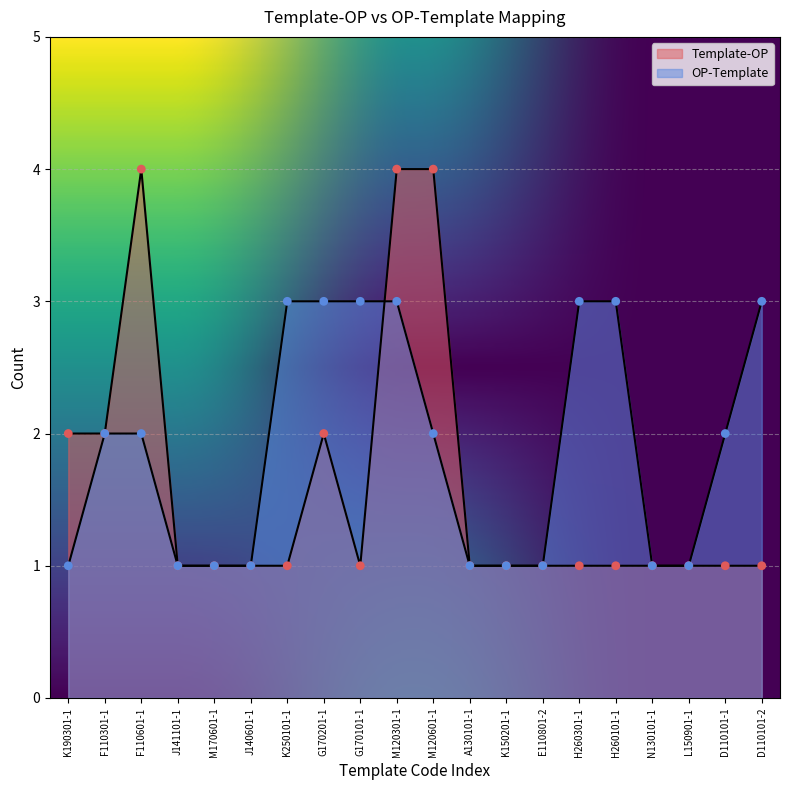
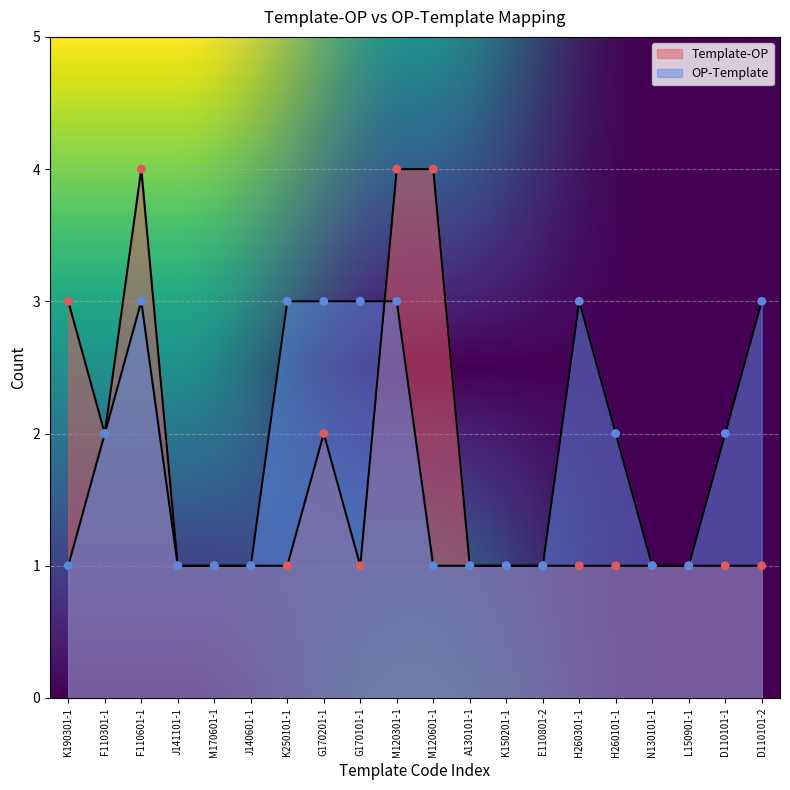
Template-OP, K190301-1: 2 -> 3
OP-Template, F110601-1: 2 -> 3
OP-Template, M120601-1: 2 -> 1
OP-Template, H260101-1: 3 -> 2
